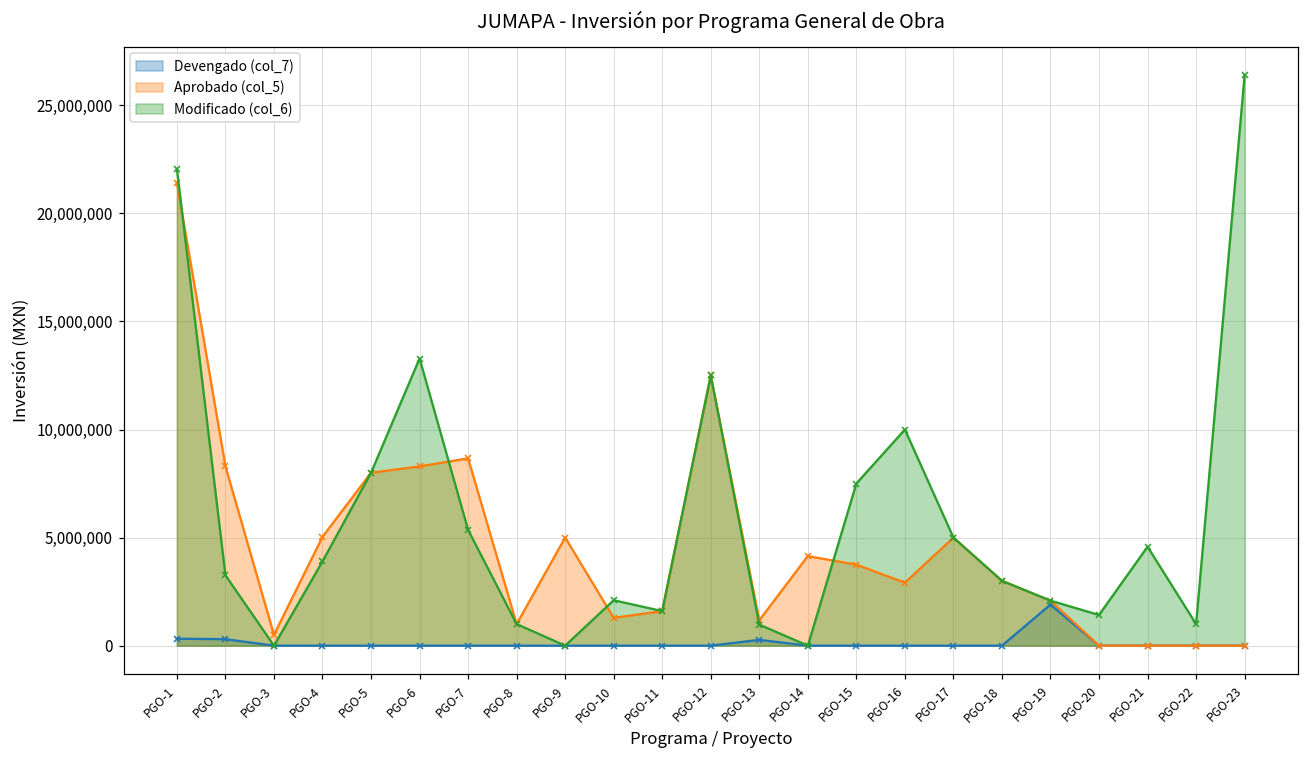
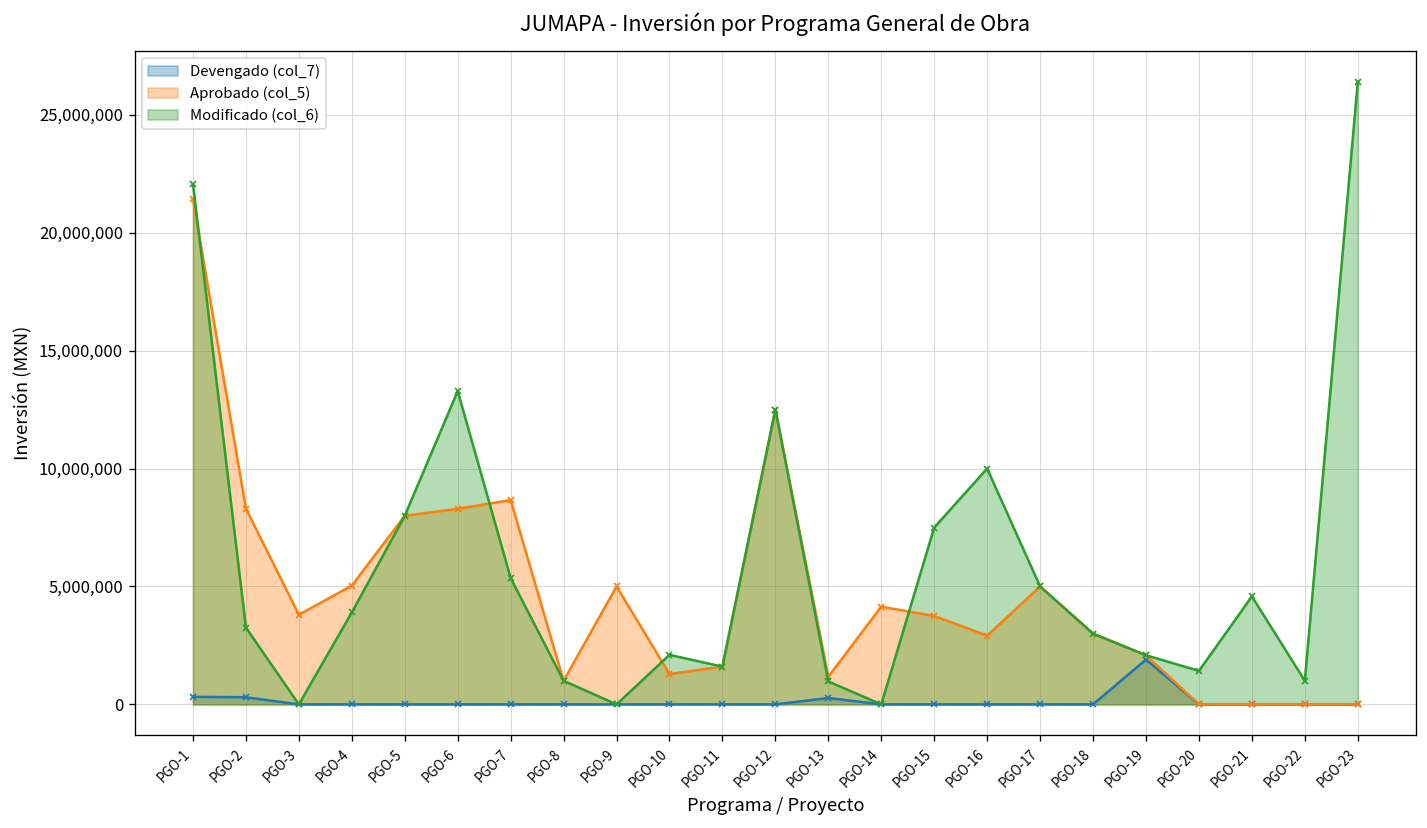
Aprobado (col_5), PGO-3: 500,000 -> 3,800,000
